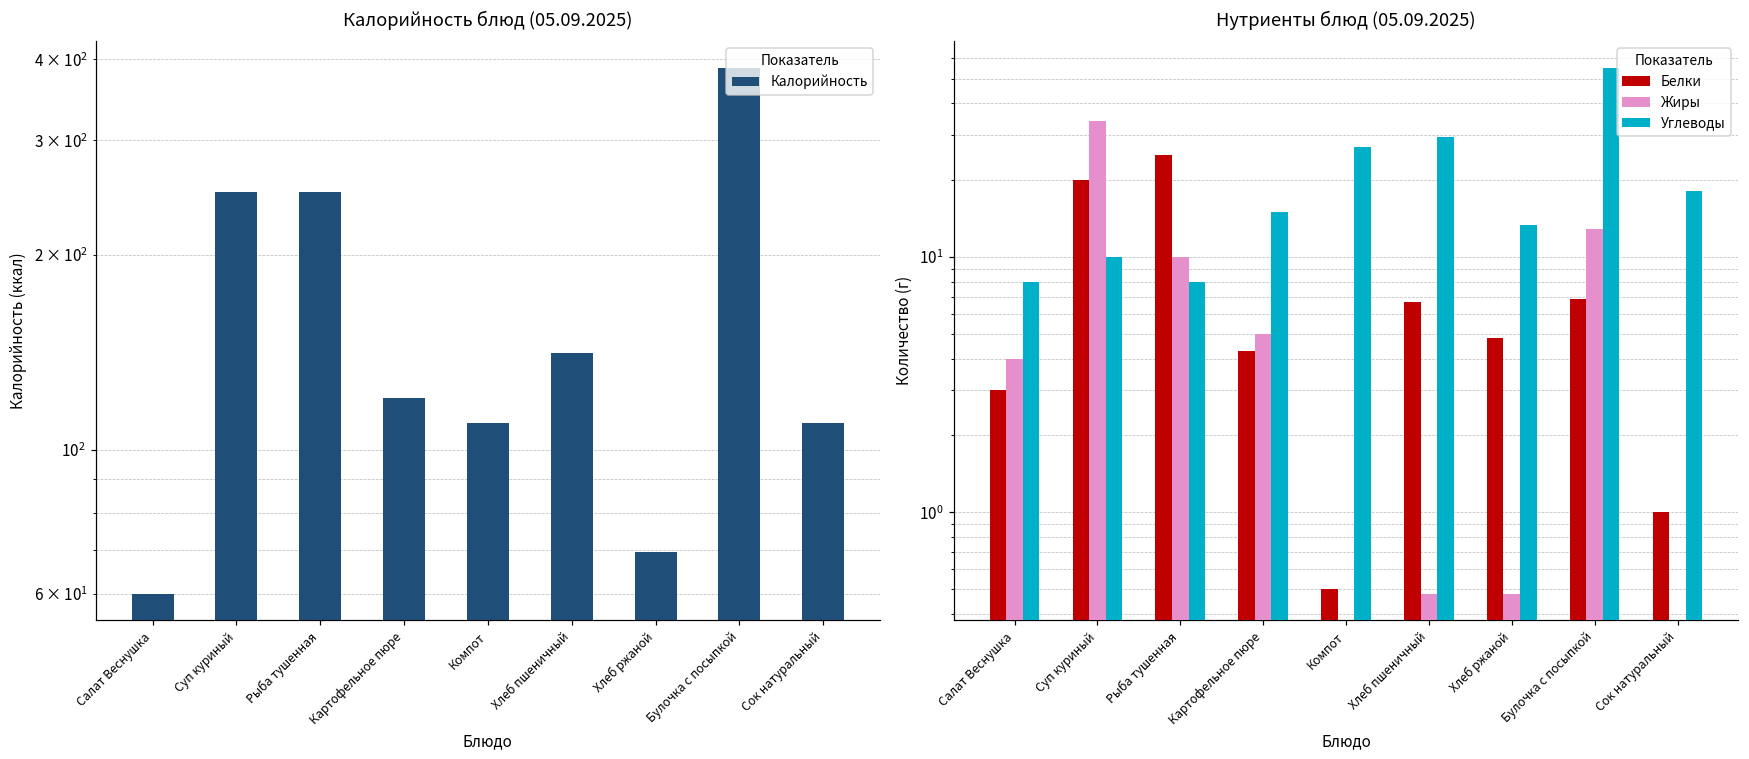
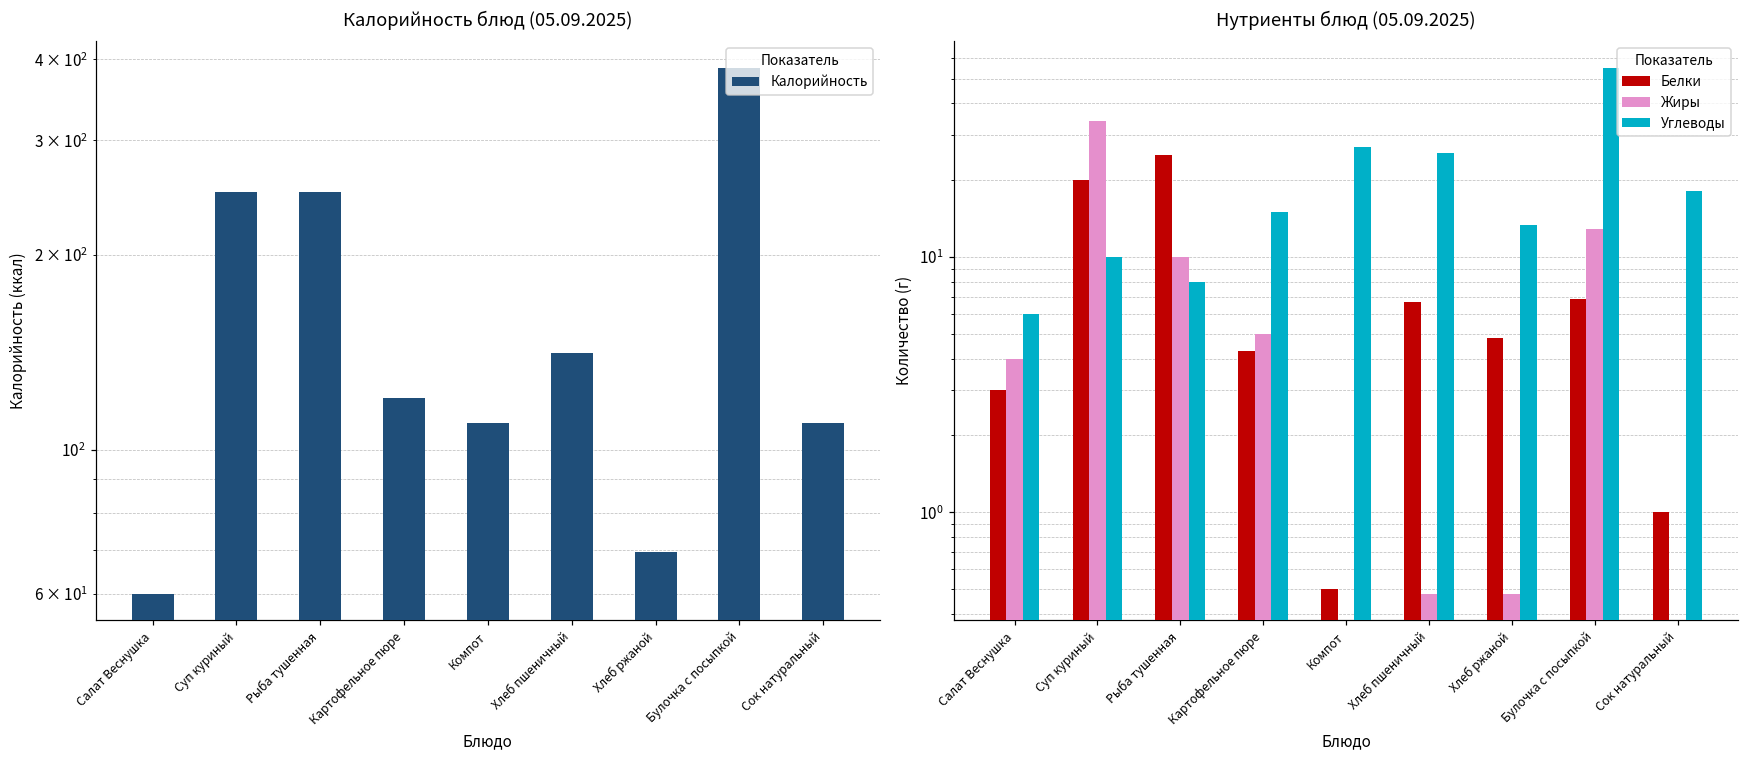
Нутриенты блюд (05.09.2025), Углеводы, Салат Веснушка: 8 -> 6
Нутриенты блюд (05.09.2025), Углеводы, Хлеб пшеничный: 30 -> 26
